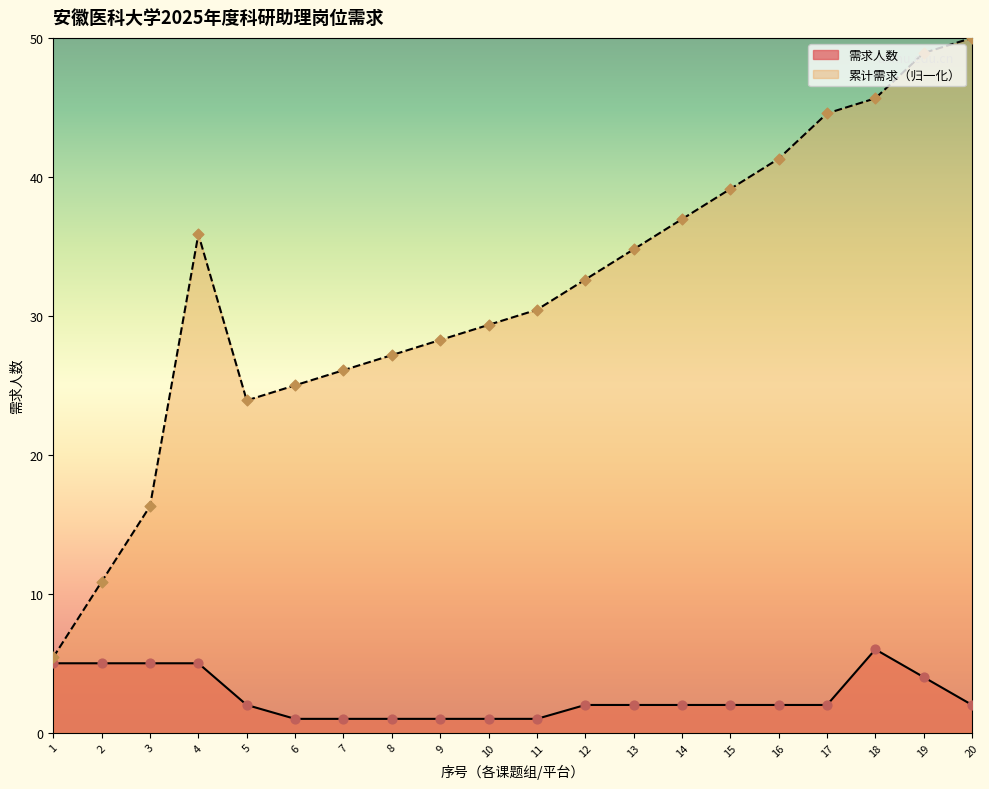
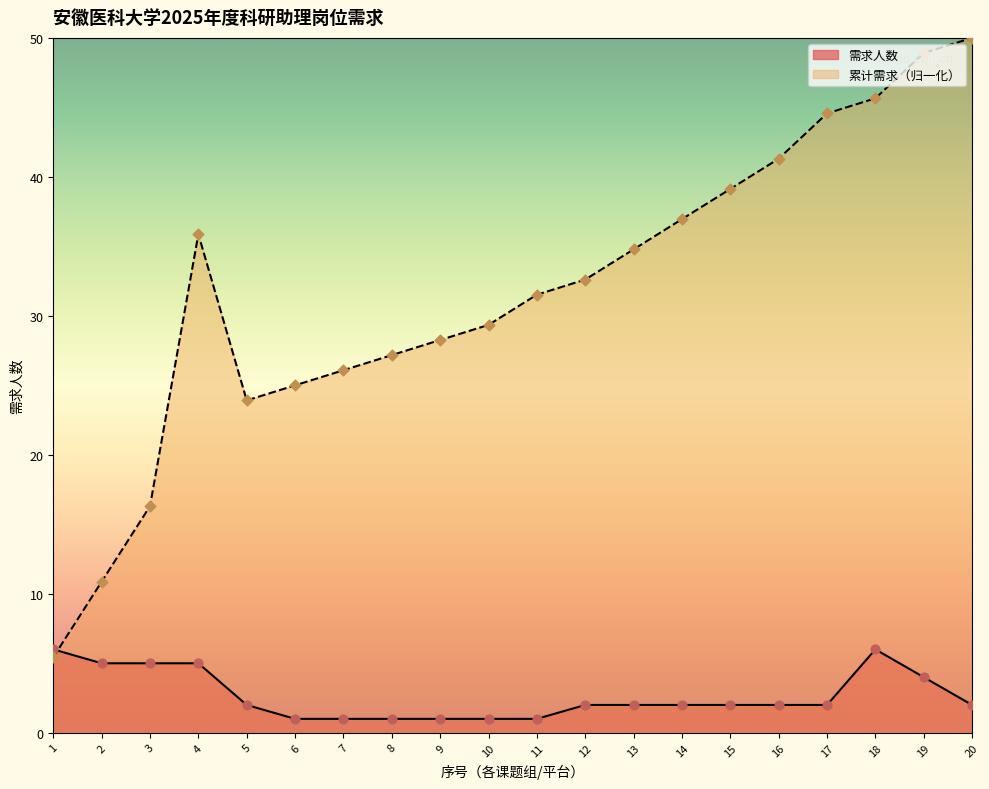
需求人数, 1: 5 -> 6
累计需求（归一化）, 11: 30.4 -> 31.5
